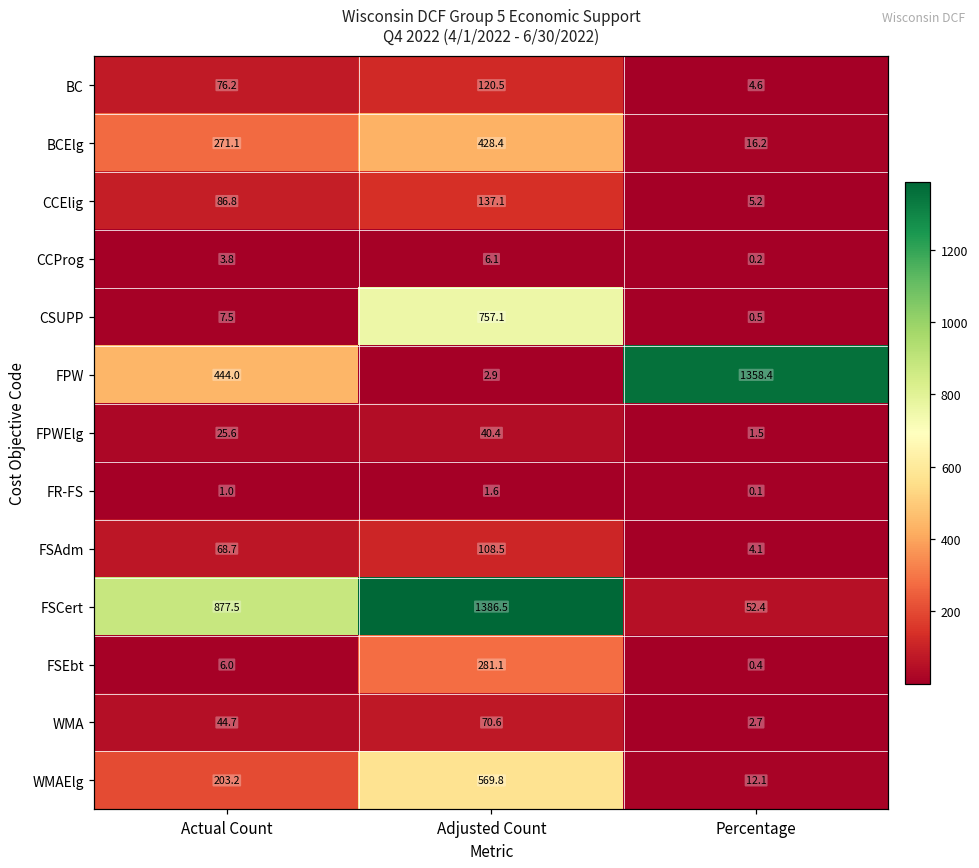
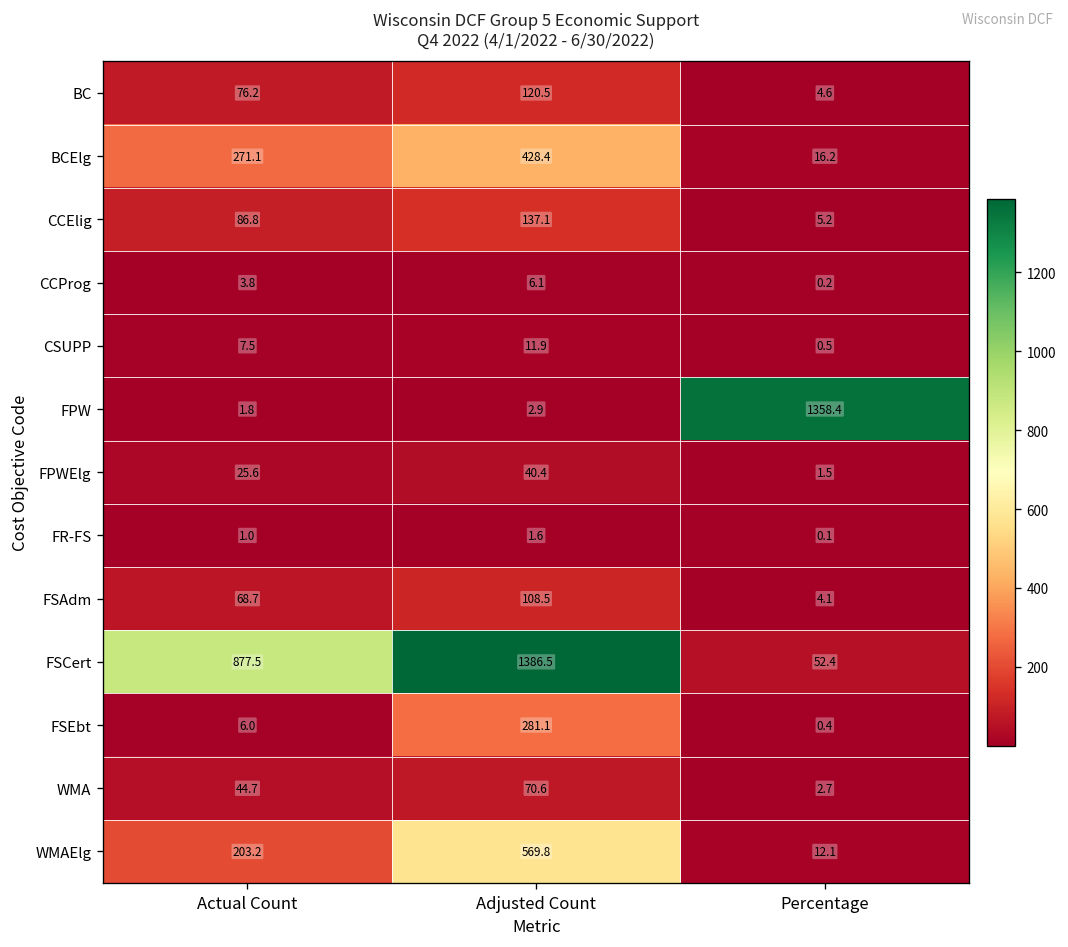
CSUPP, Adjusted Count: 757.1 -> 11.9
FPW, Actual Count: 444.0 -> 1.8
